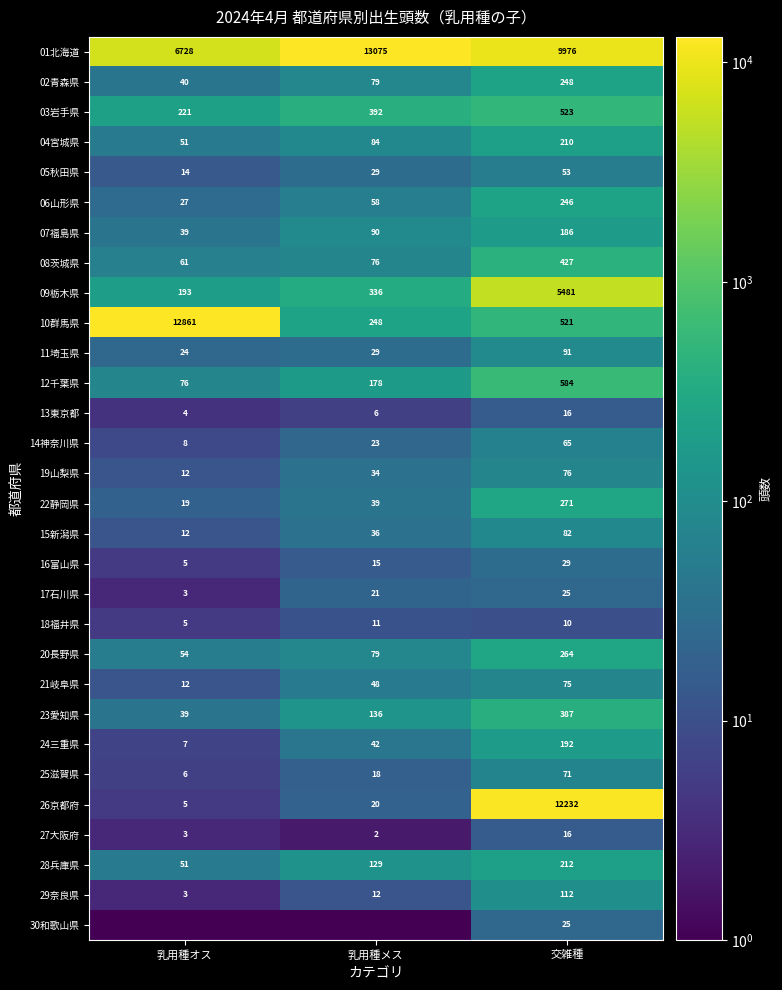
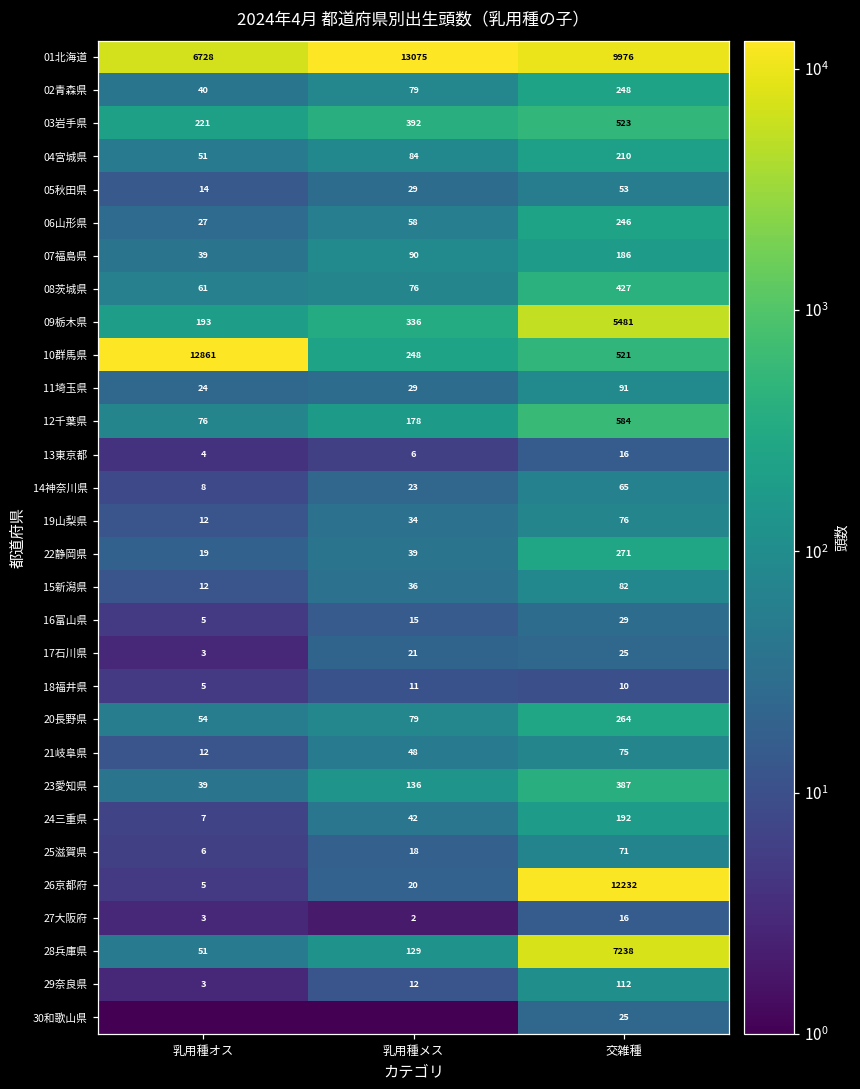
28兵庫県, 交雑種: 212 -> 7238
